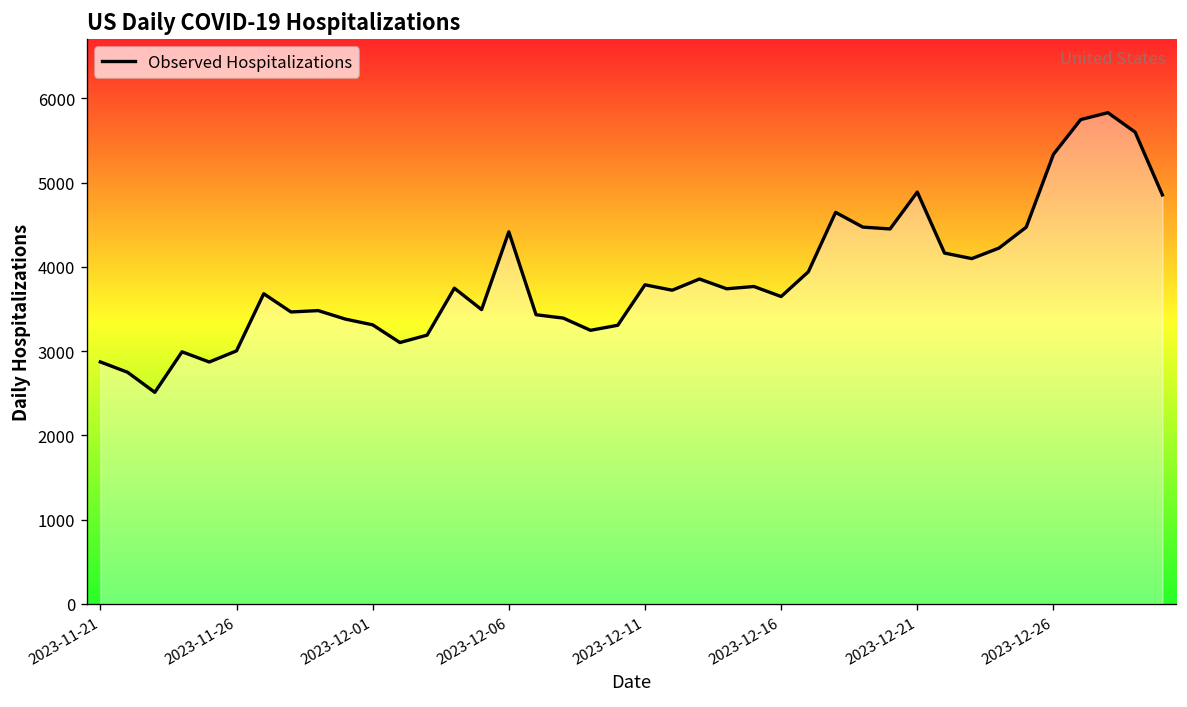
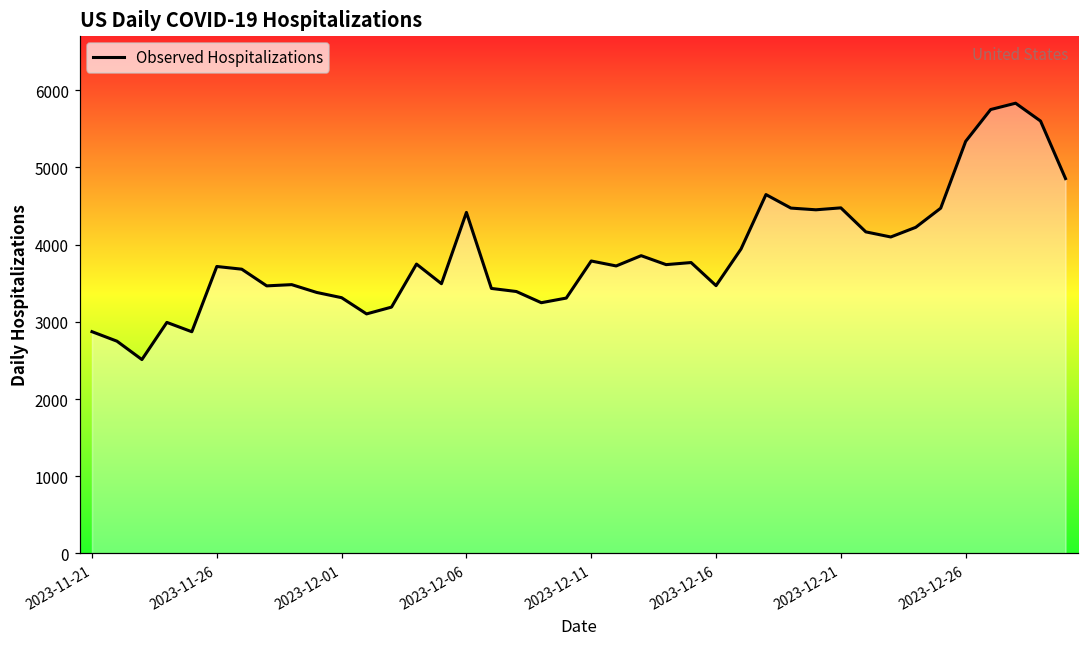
2023-11-26: 3000 -> 3700
2023-12-16: 3600 -> 3500
2023-12-21: 4900 -> 4500
